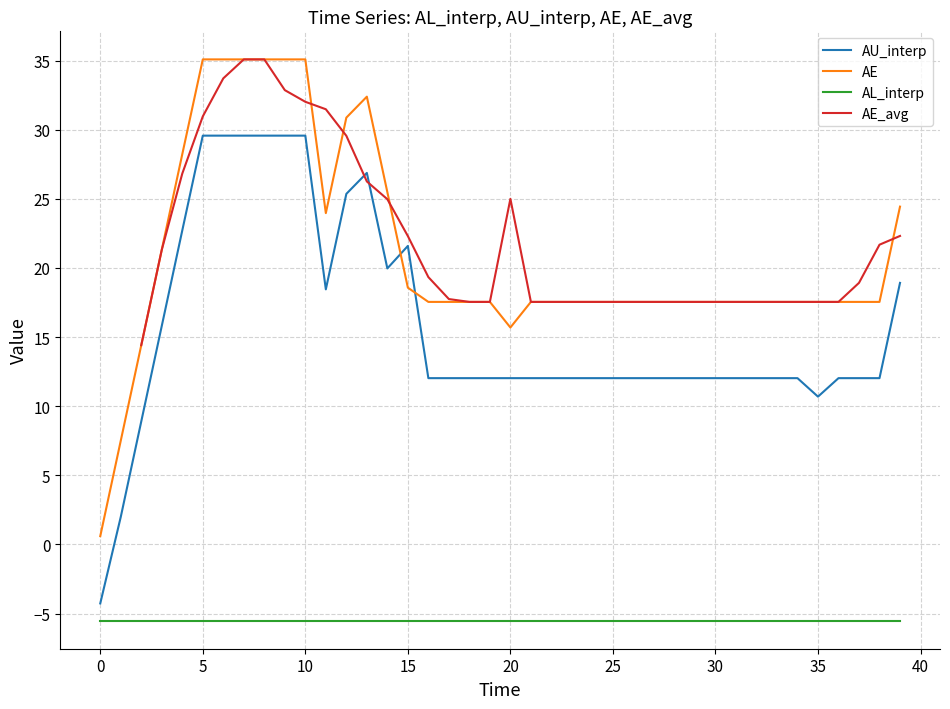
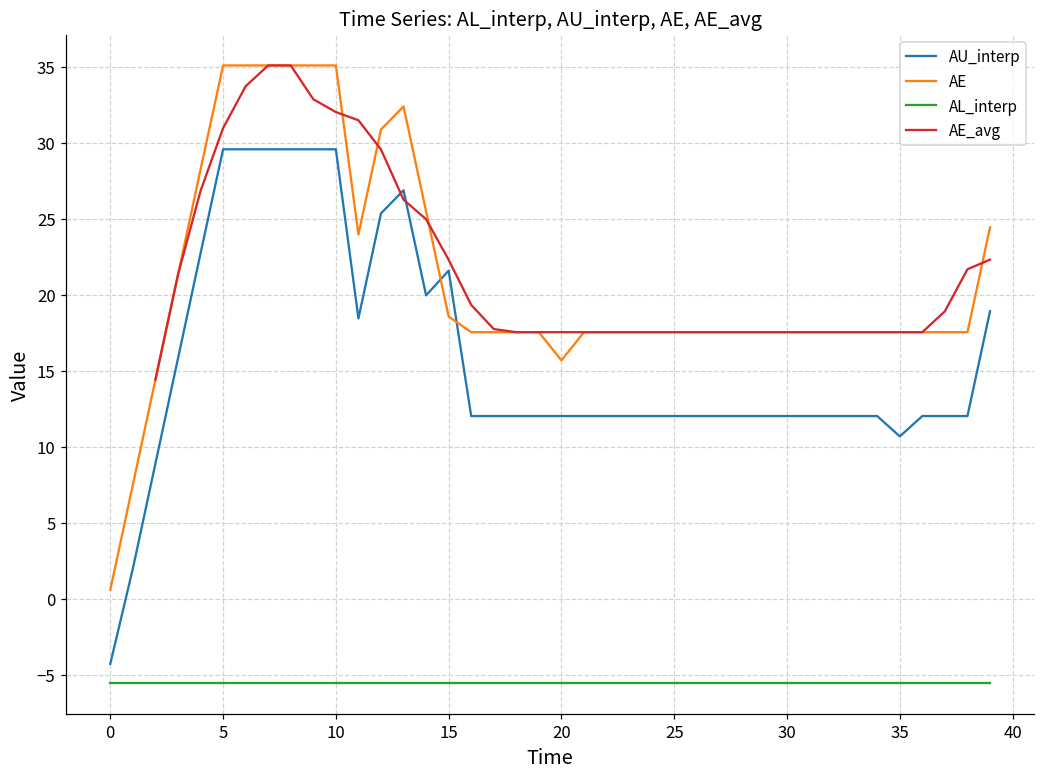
AE_avg, 20: 25.0 -> 17.5
